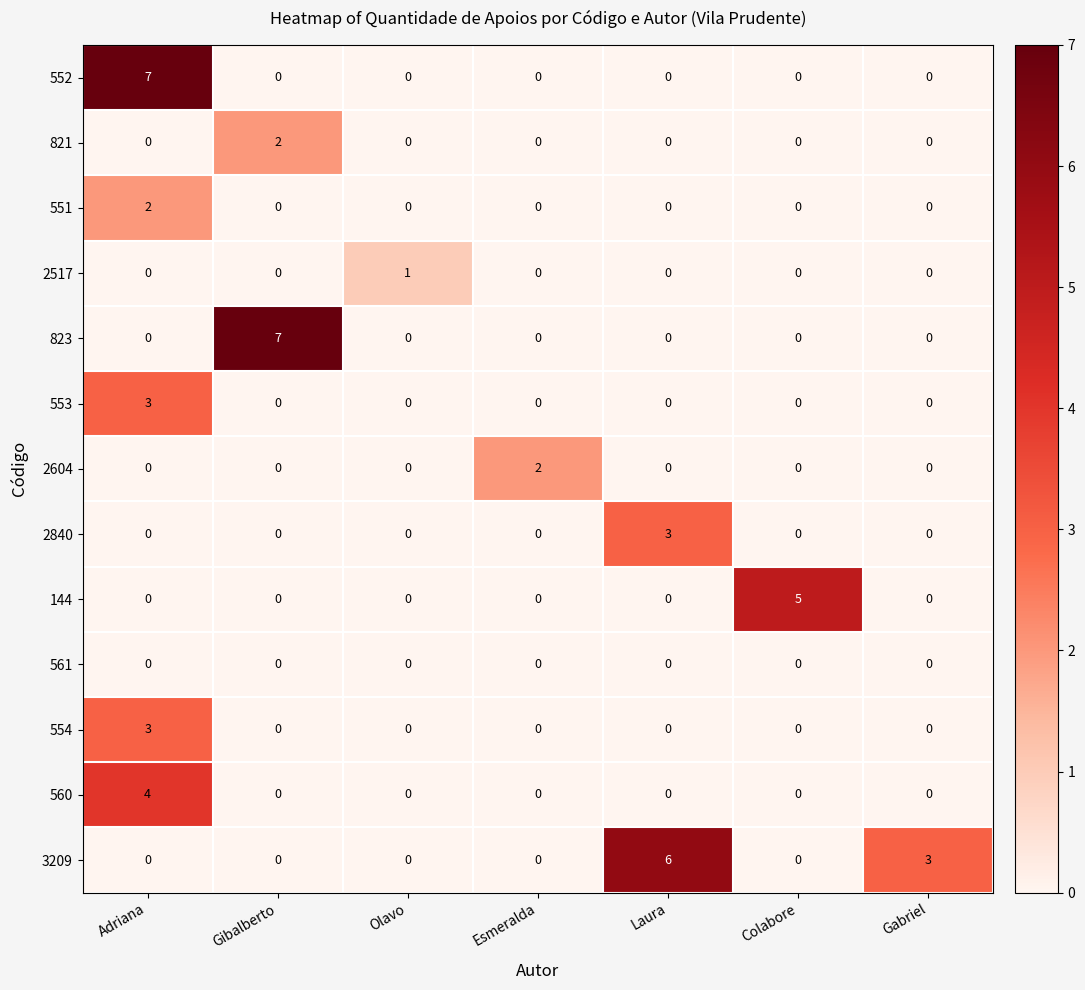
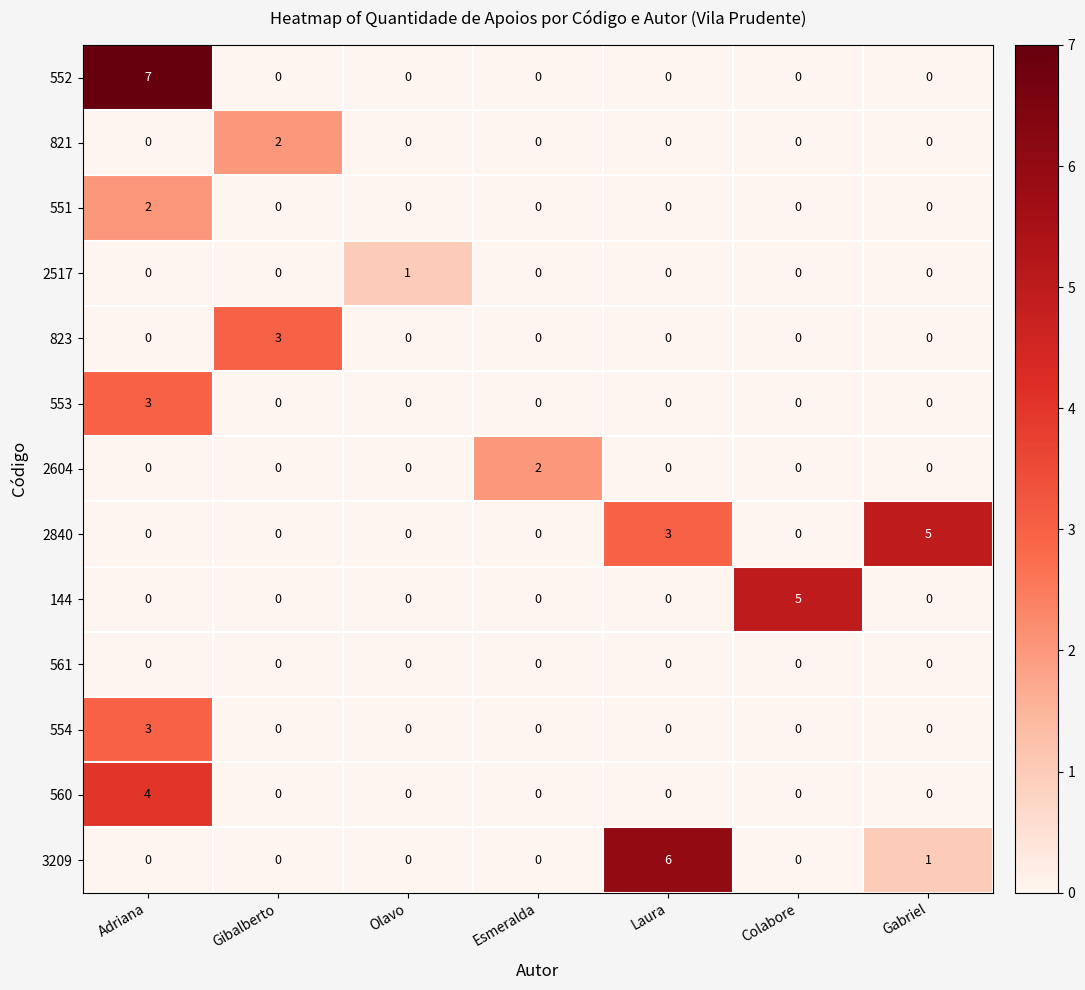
823, Gibalberto: 7 -> 3
2840, Gabriel: 0 -> 5
3209, Gabriel: 3 -> 1
